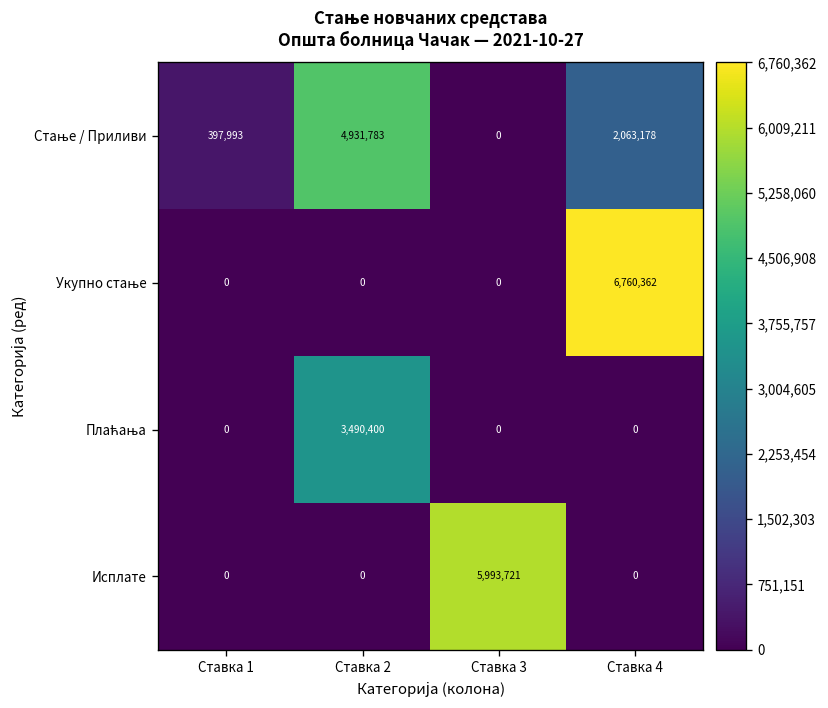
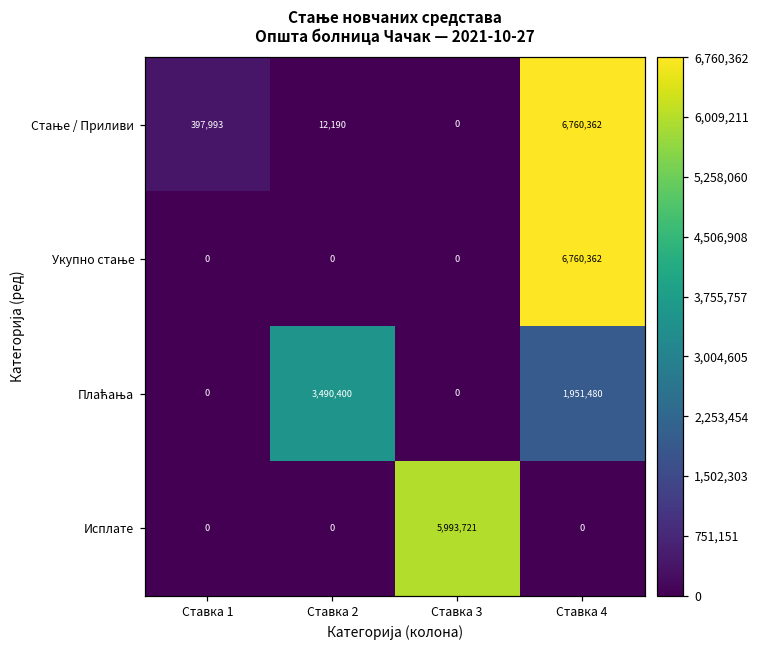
Стање / Приливи, Ставка 2: 4,931,783 -> 12,190
Стање / Приливи, Ставка 4: 2,063,178 -> 6,760,362
Плаћања, Ставка 4: 0 -> 1,951,480
